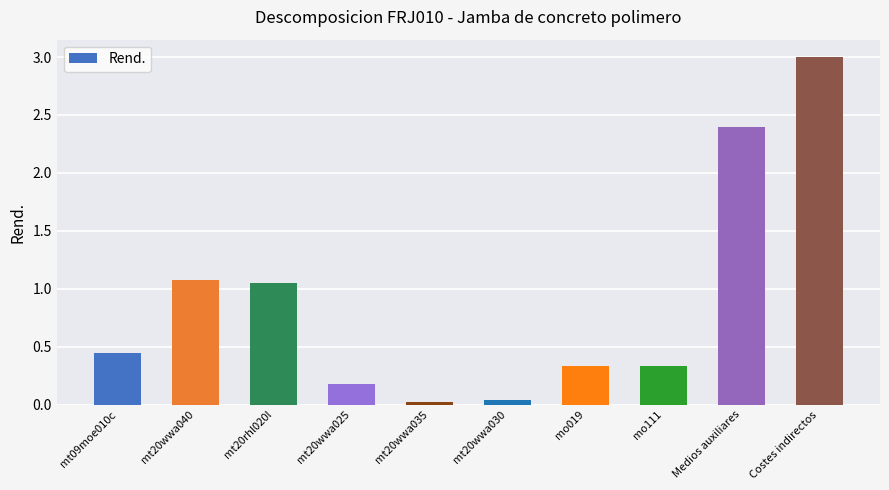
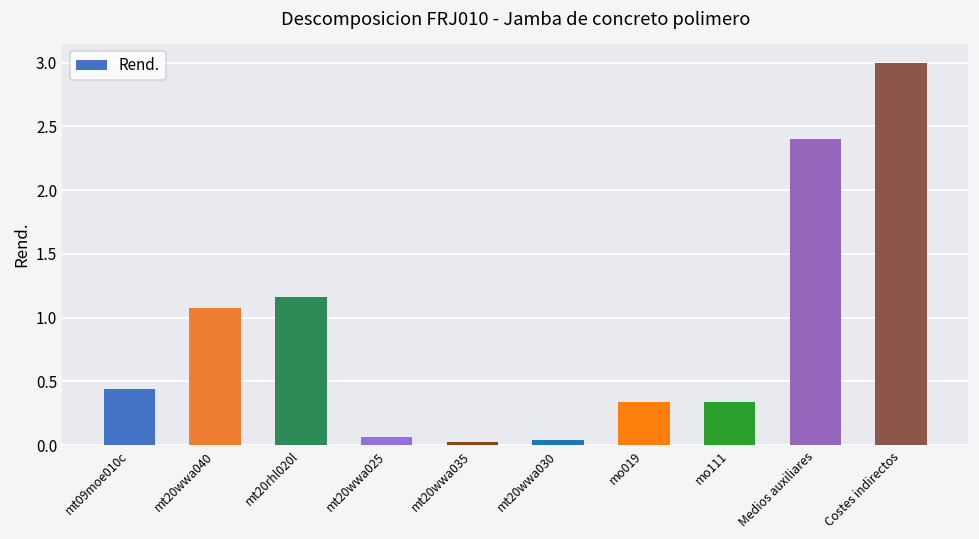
mt20rhl020l: 1.05 -> 1.16
mt20wwa025: 0.18 -> 0.07
